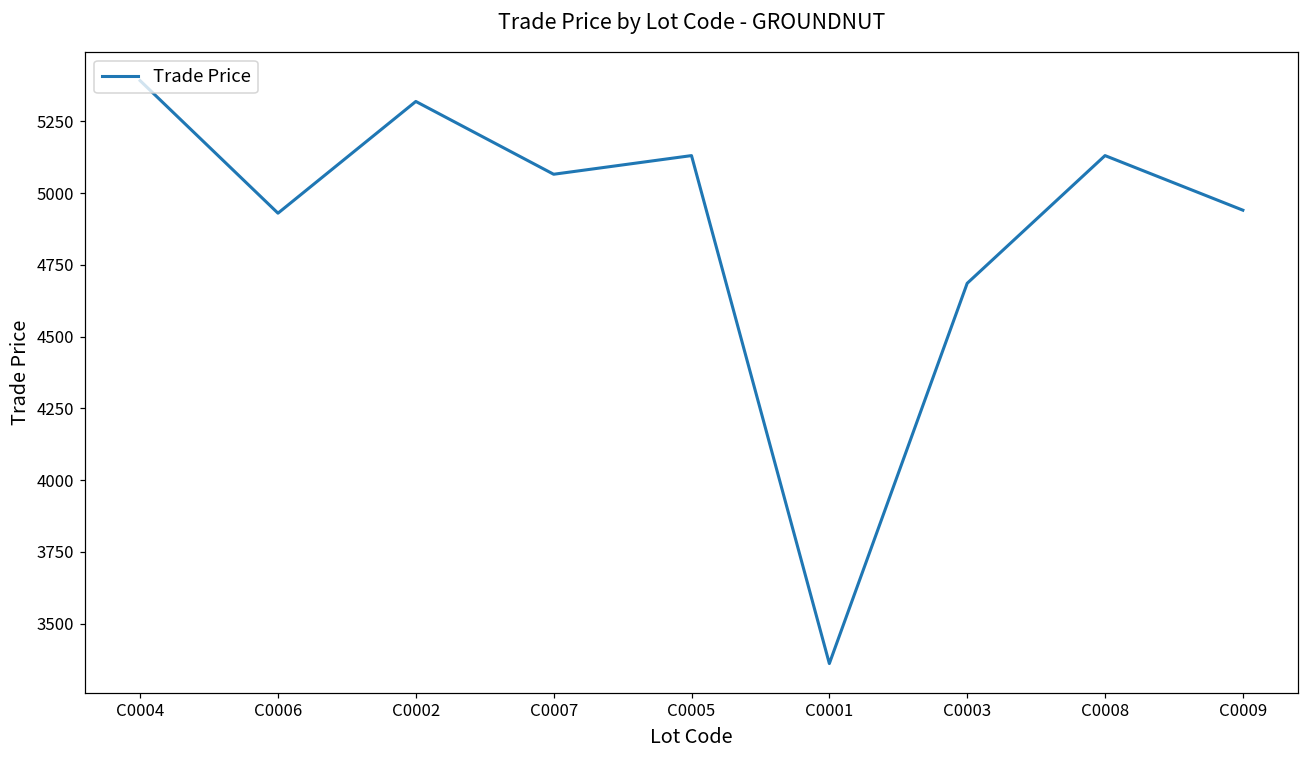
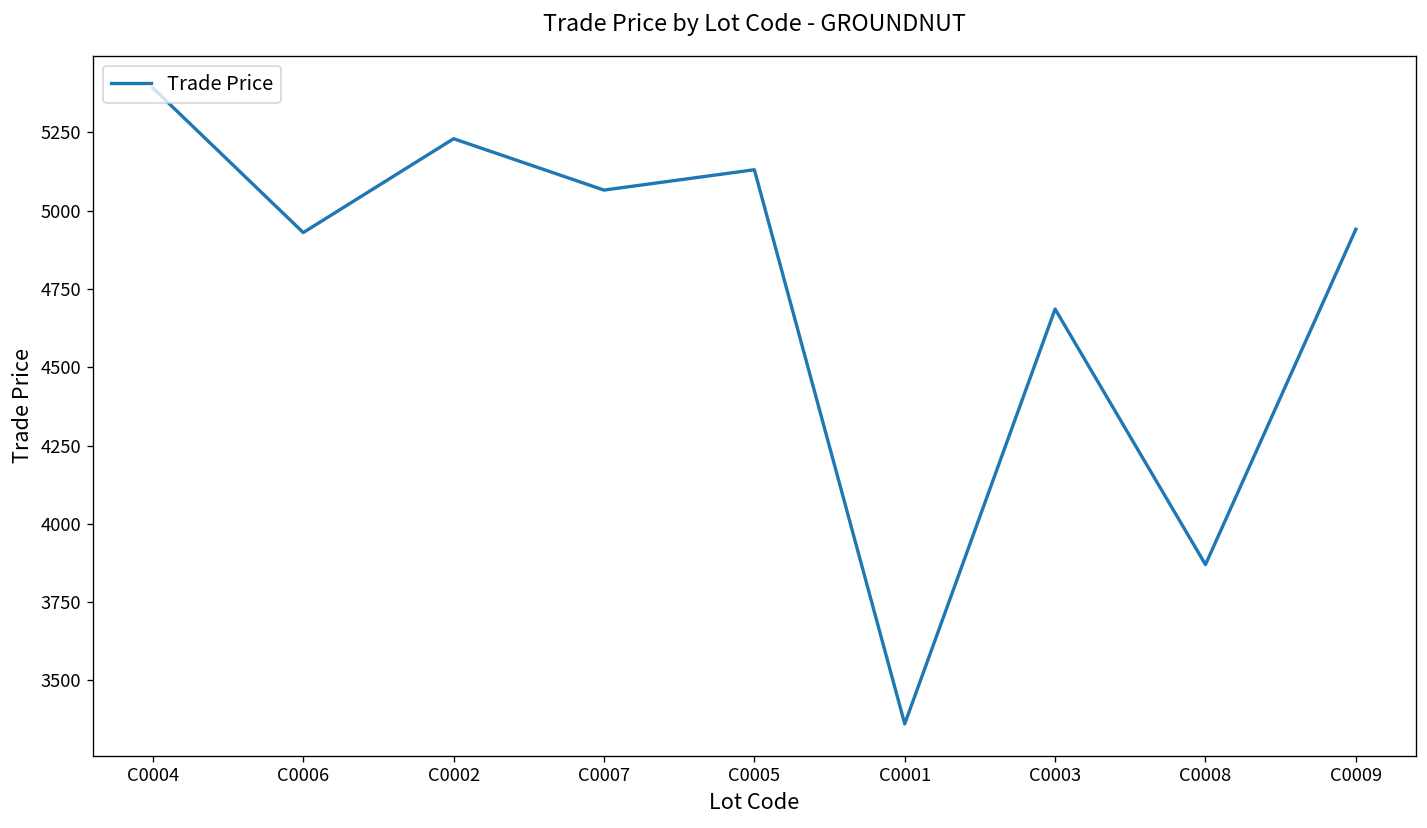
C0002: 5320 -> 5230
C0008: 5130 -> 3870
